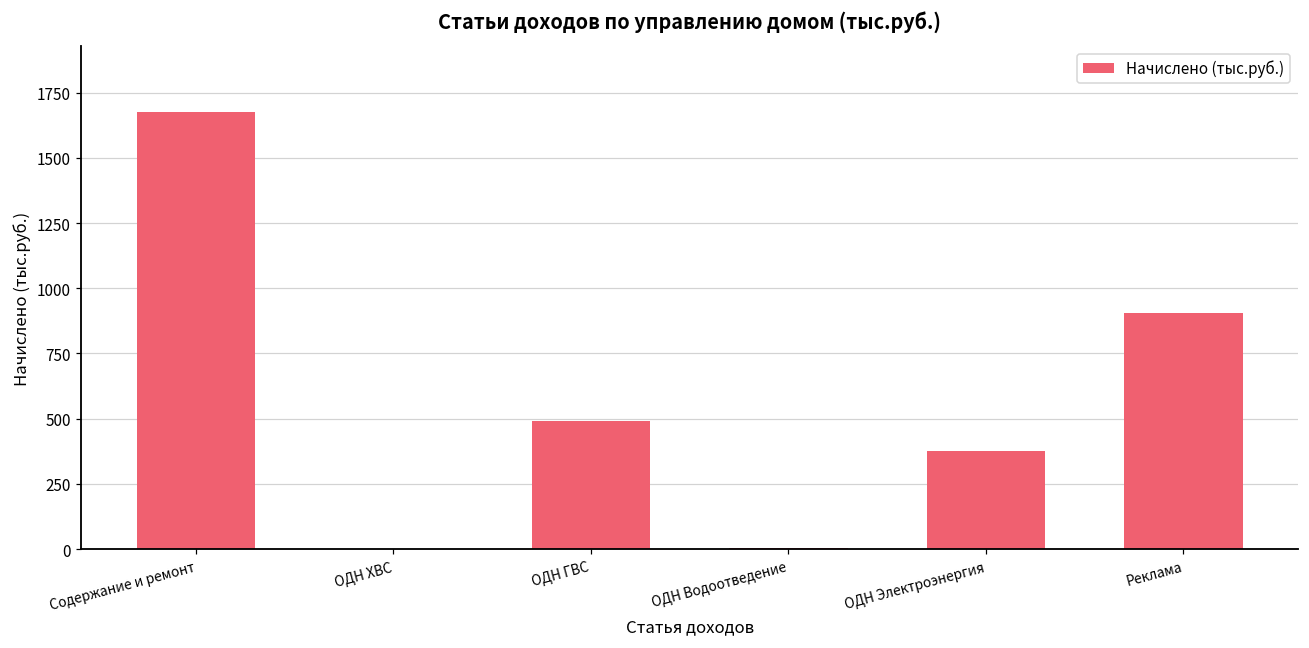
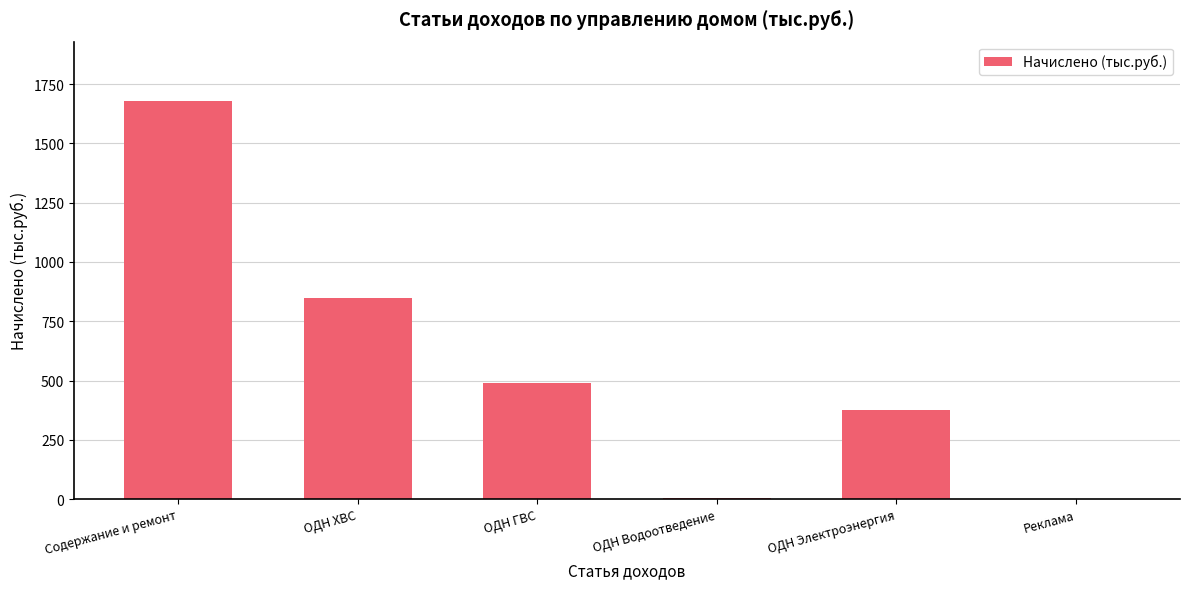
ОДН ХВС: 0 -> 850
Реклама: 910 -> 0
